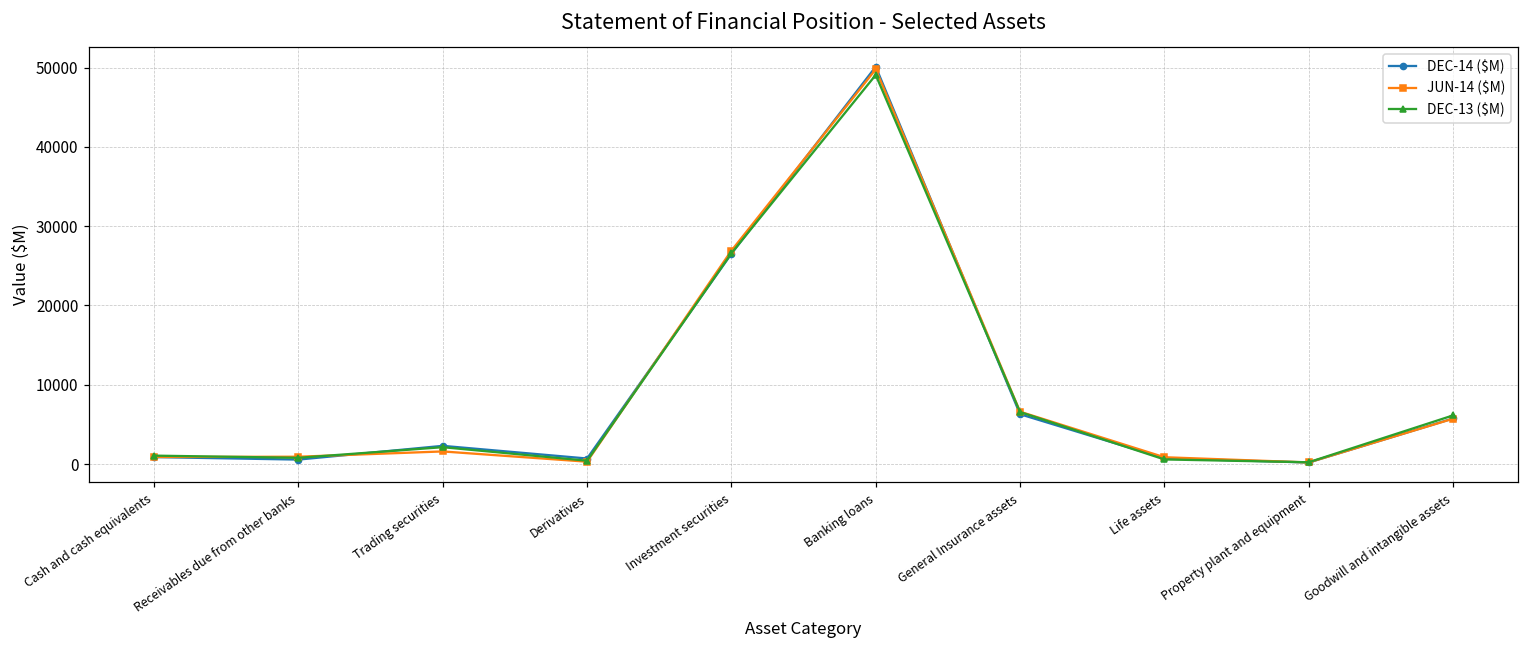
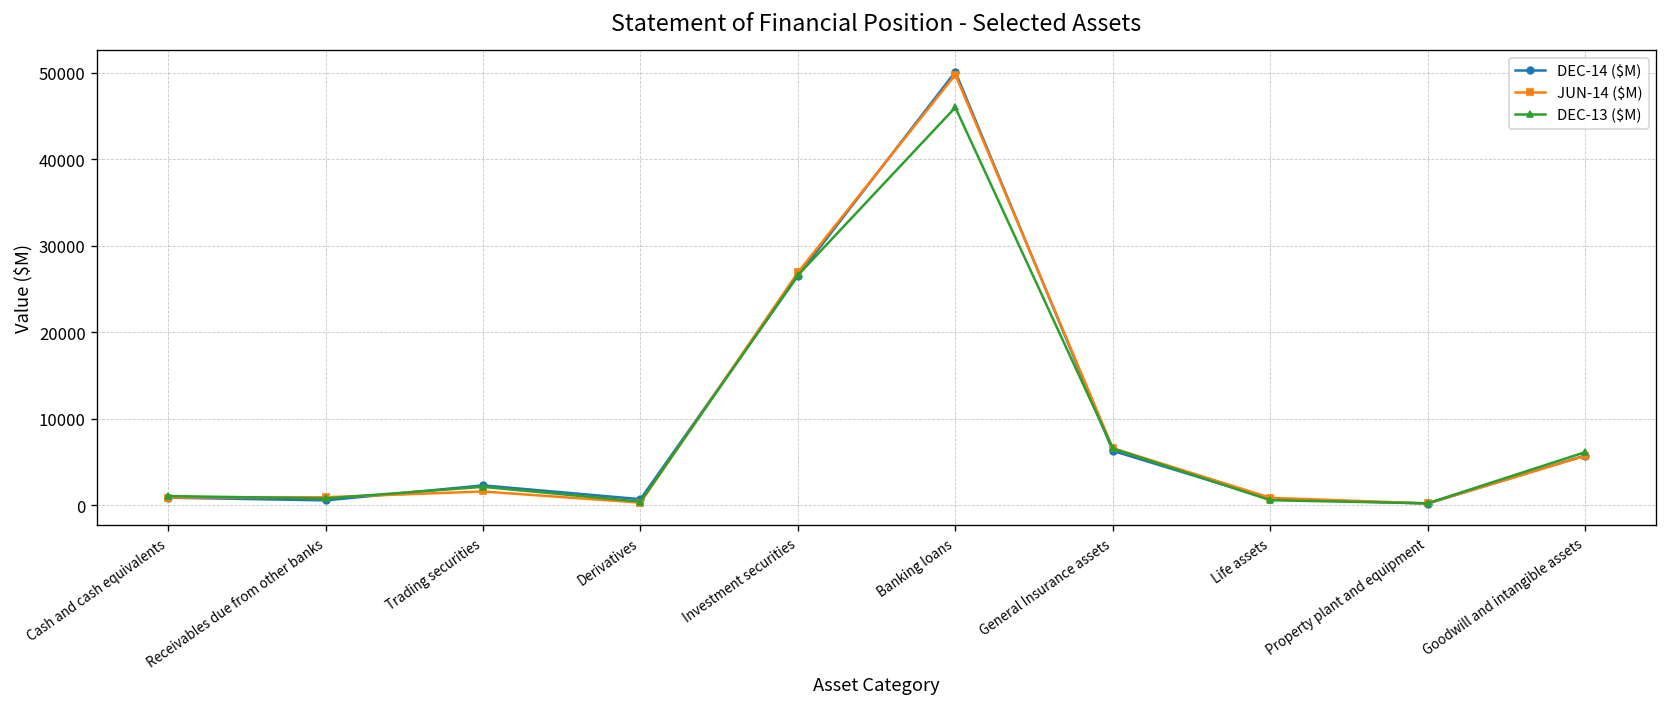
DEC-13 ($M), Banking loans: 49000 -> 46000
